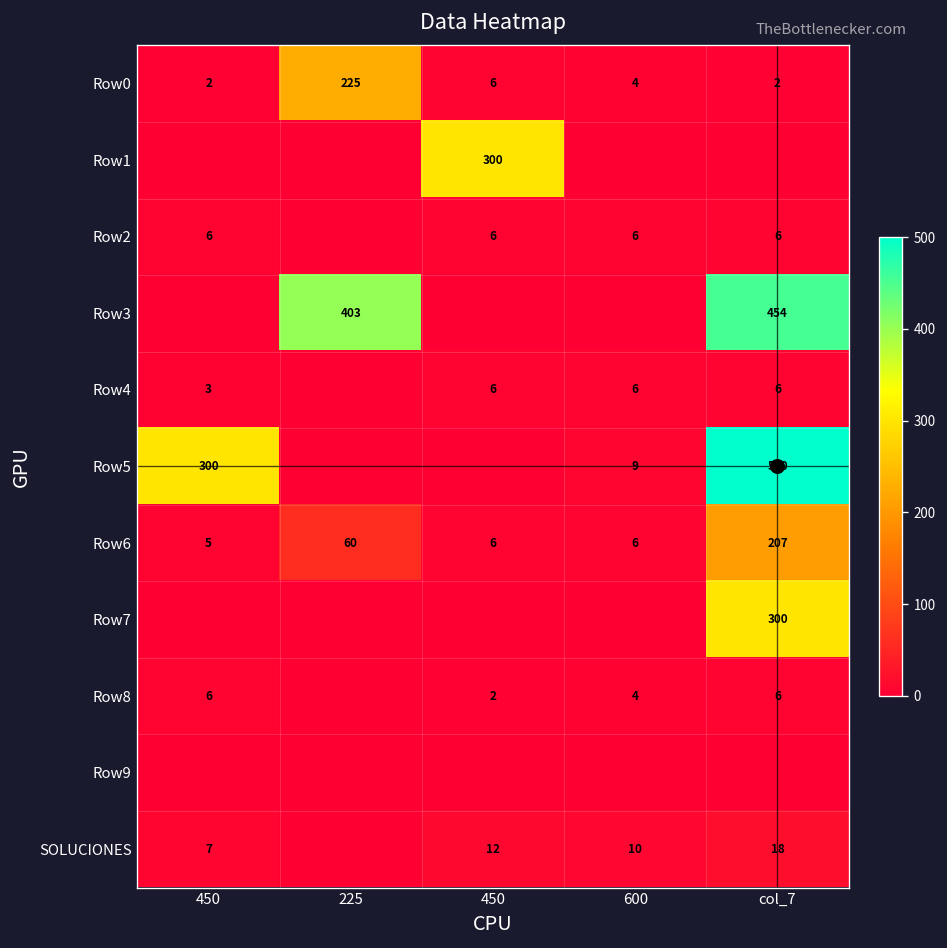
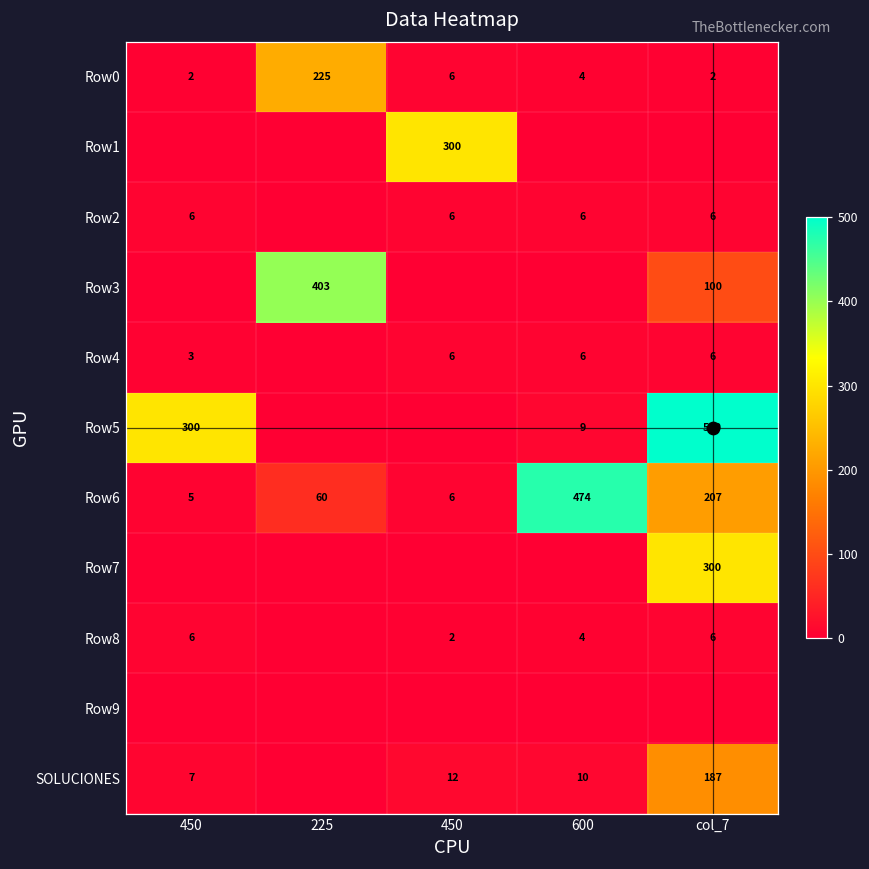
Row3, col_7: 454 -> 100
Row6, 600: 6 -> 474
SOLUCIONES, col_7: 18 -> 187
